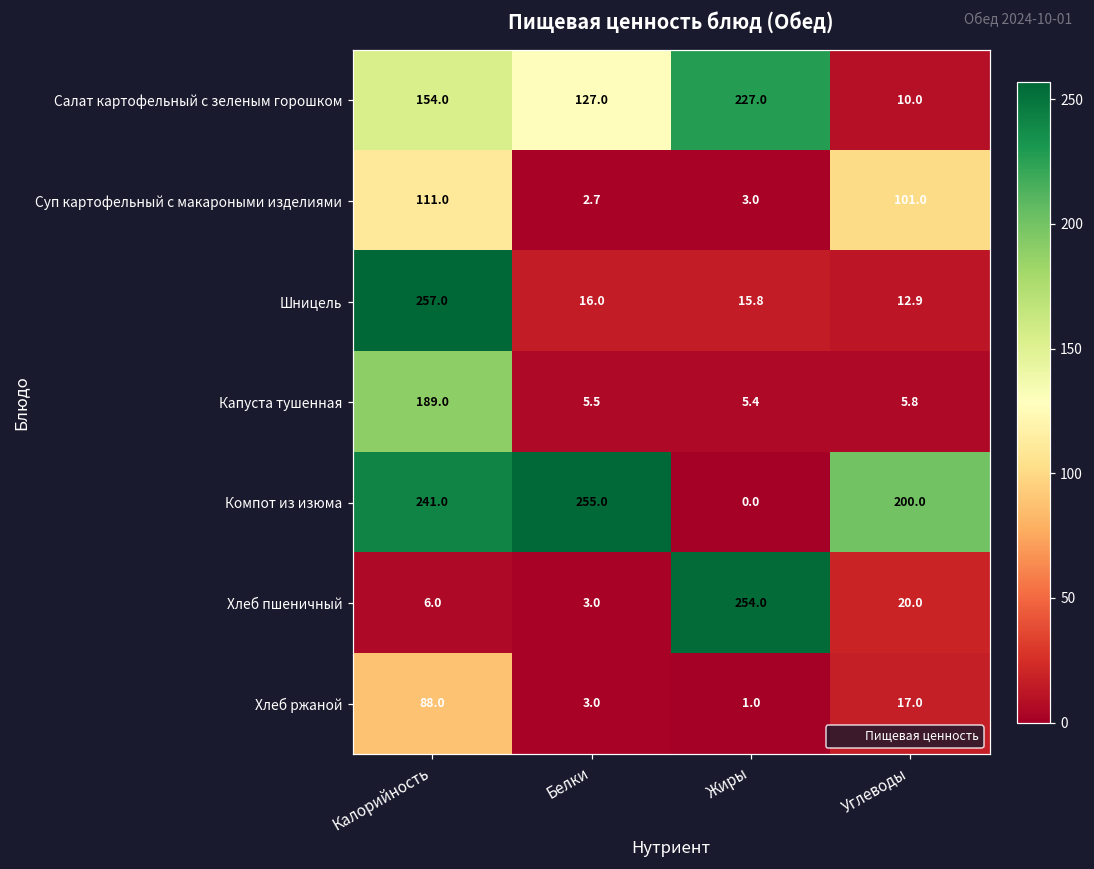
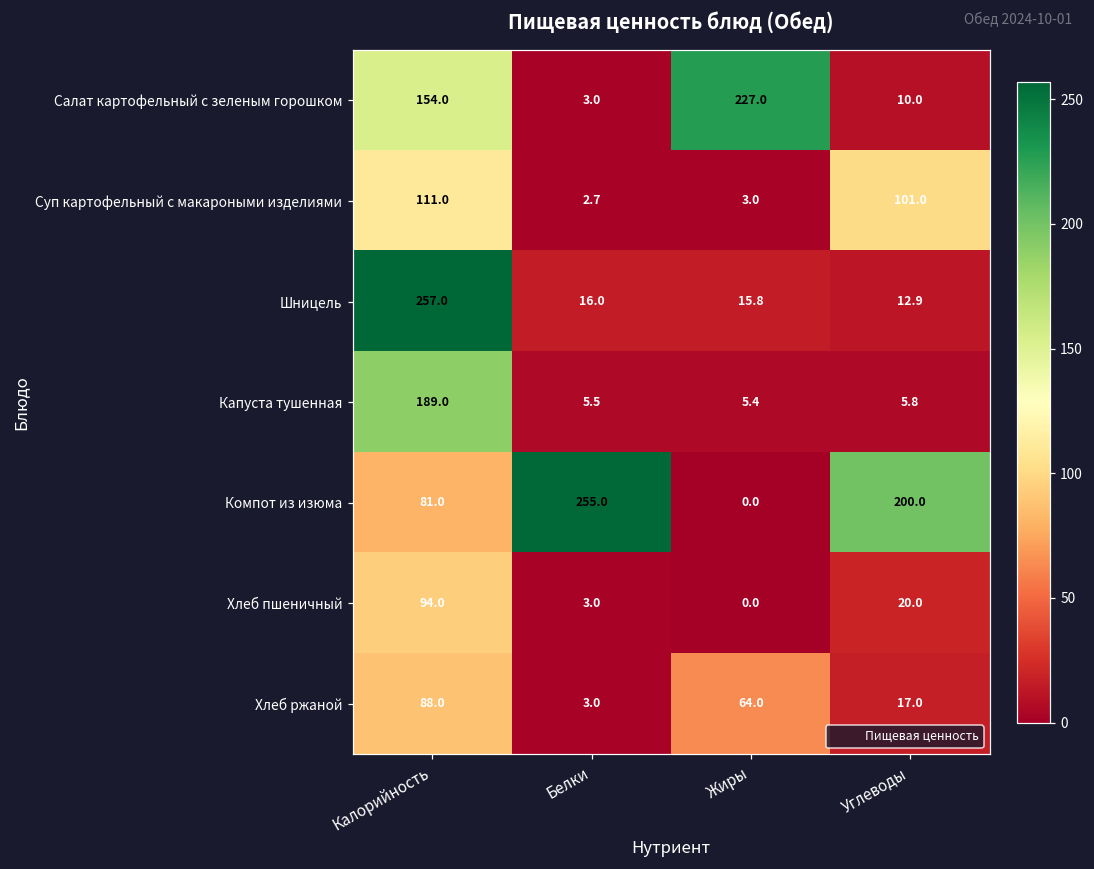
Салат картофельный с зеленым горошком, Белки: 127.0 -> 3.0
Компот из изюма, Калорийность: 241.0 -> 81.0
Хлеб пшеничный, Калорийность: 6.0 -> 94.0
Хлеб пшеничный, Жиры: 254.0 -> 0.0
Хлеб ржаной, Жиры: 1.0 -> 64.0
